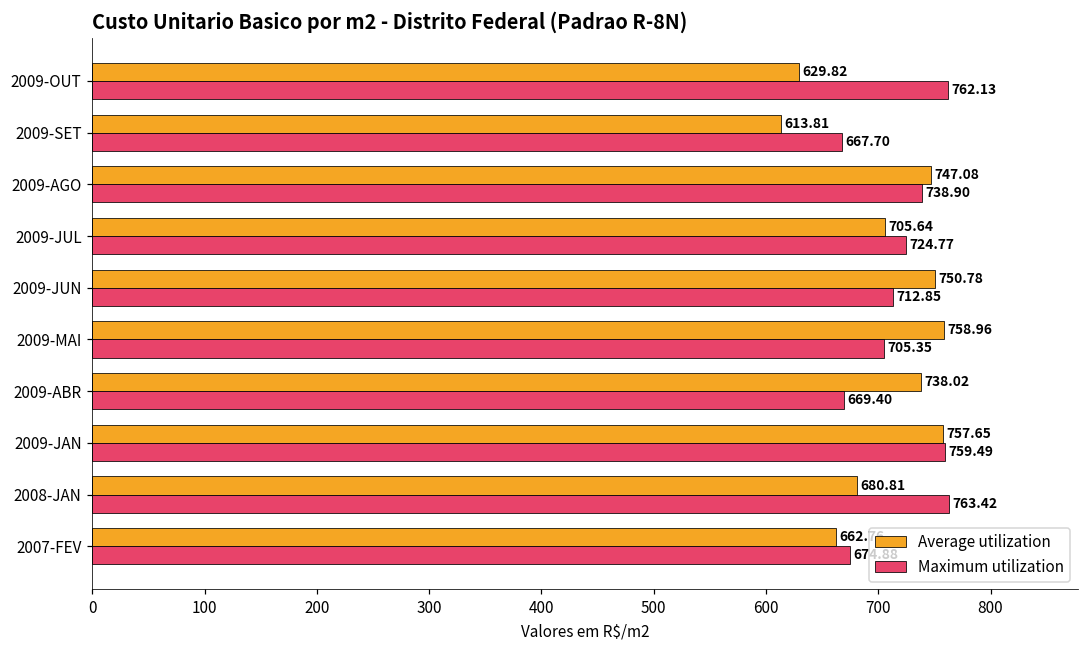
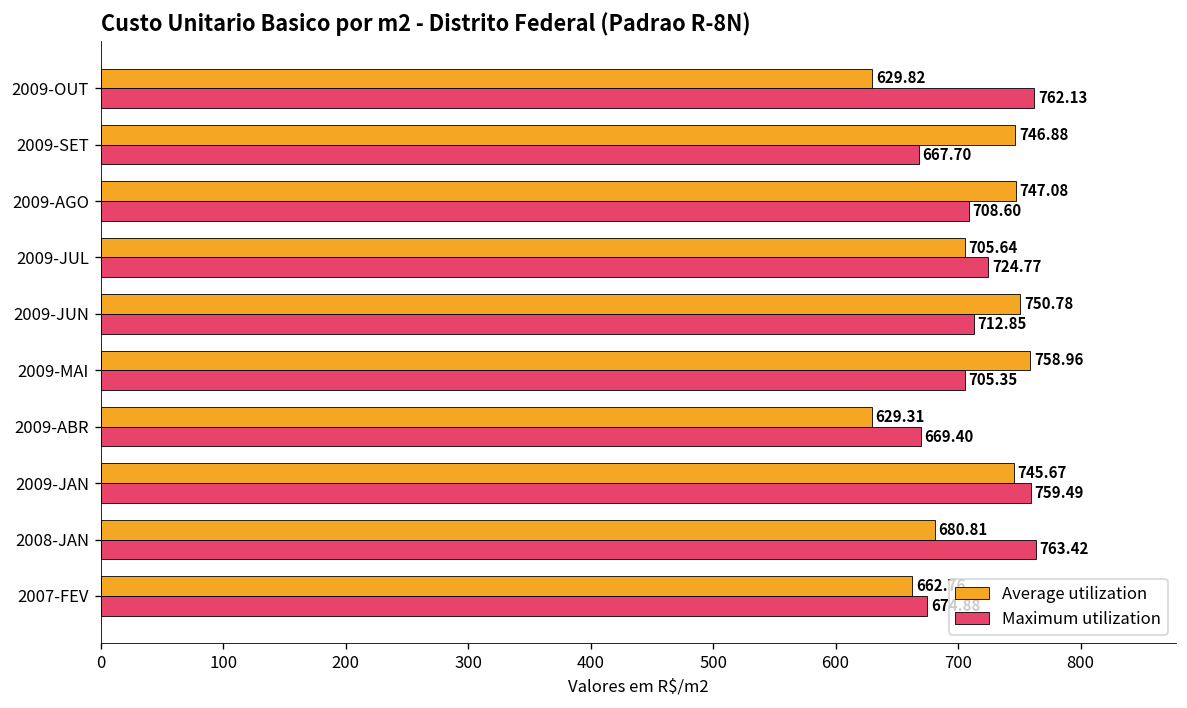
Average utilization, 2009-SET: 613.81 -> 746.88
Maximum utilization, 2009-AGO: 738.90 -> 708.60
Average utilization, 2009-ABR: 738.02 -> 629.31
Average utilization, 2009-JAN: 757.65 -> 745.67
